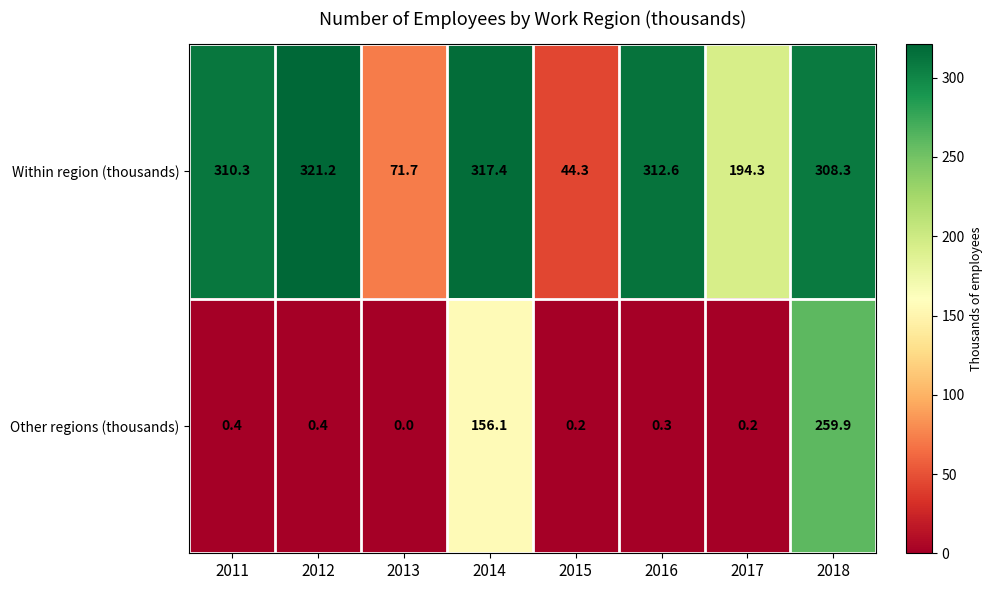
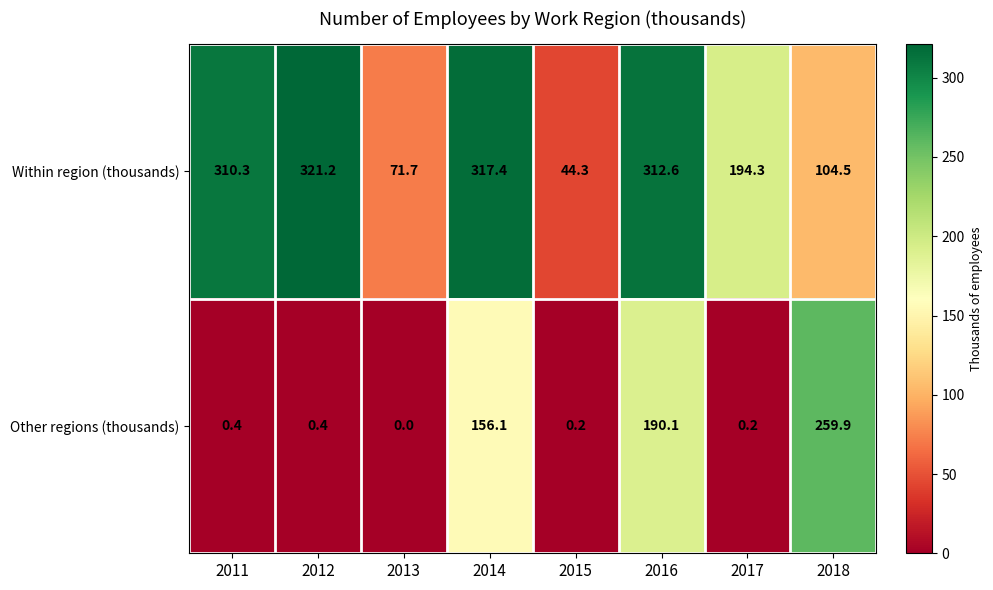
Within region (thousands), 2018: 308.3 -> 104.5
Other regions (thousands), 2016: 0.3 -> 190.1
